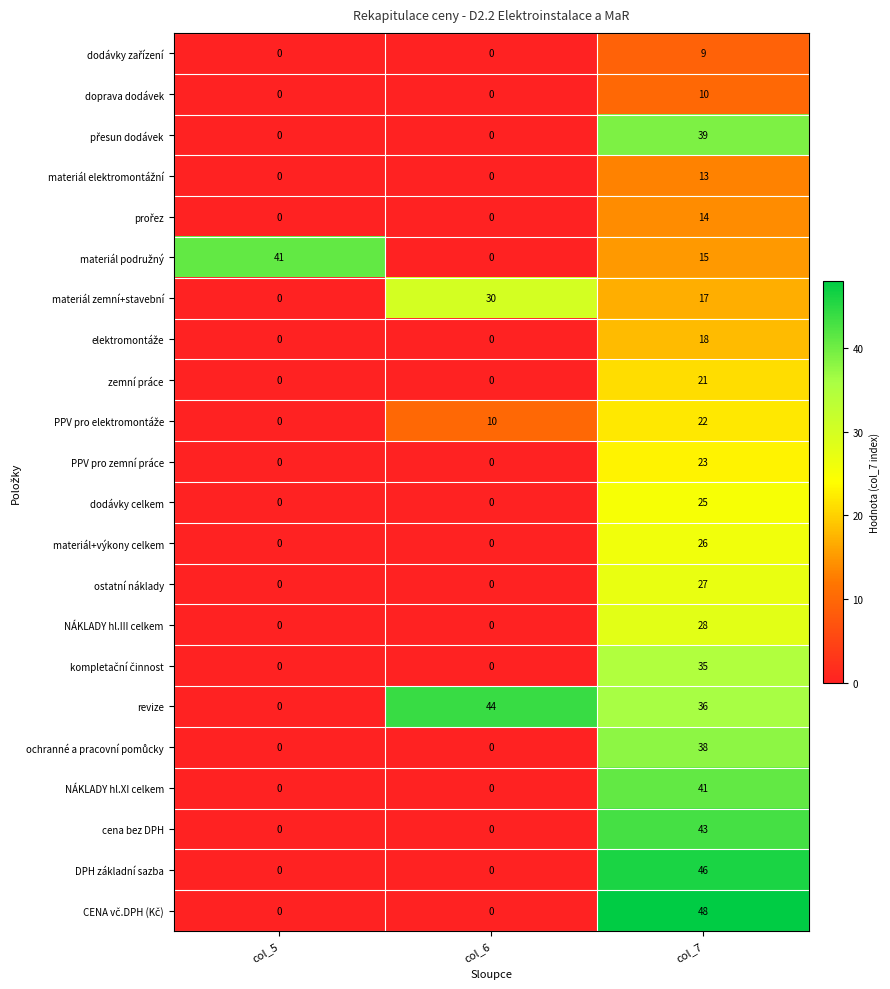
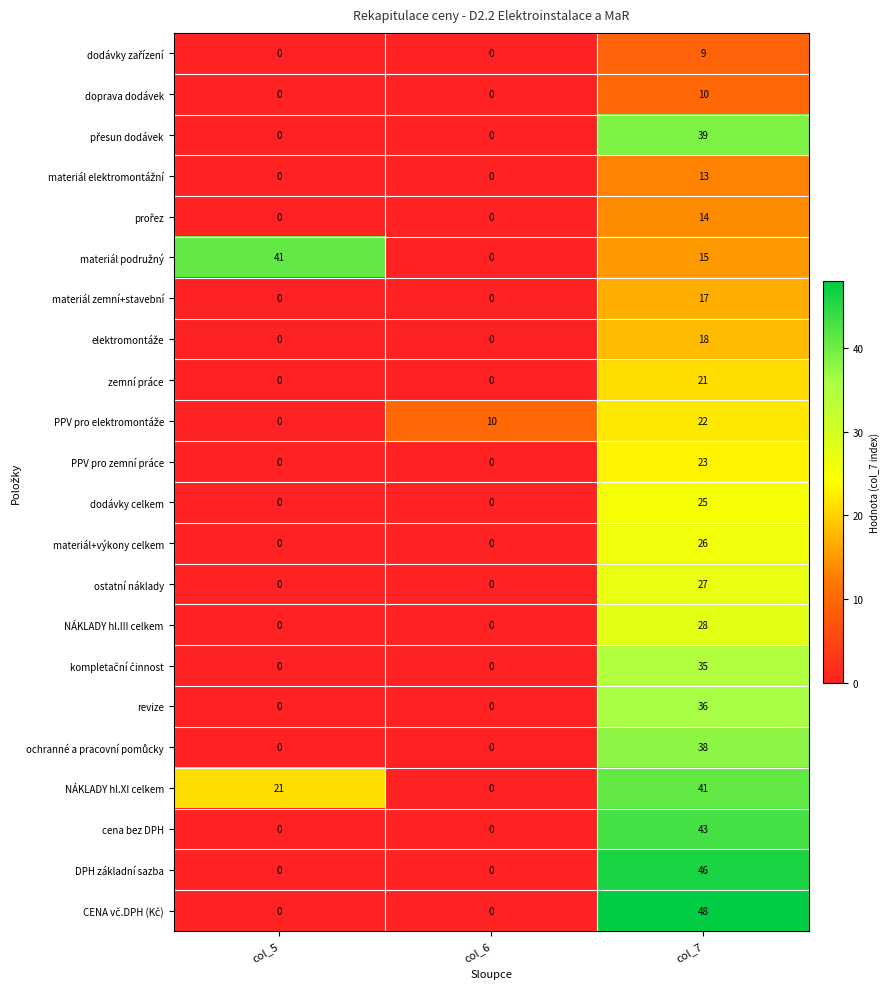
materiál zemní+stavební, col_6: 30 -> 0
revize, col_6: 44 -> 0
NÁKLADY hl.XI celkem, col_5: 0 -> 21
